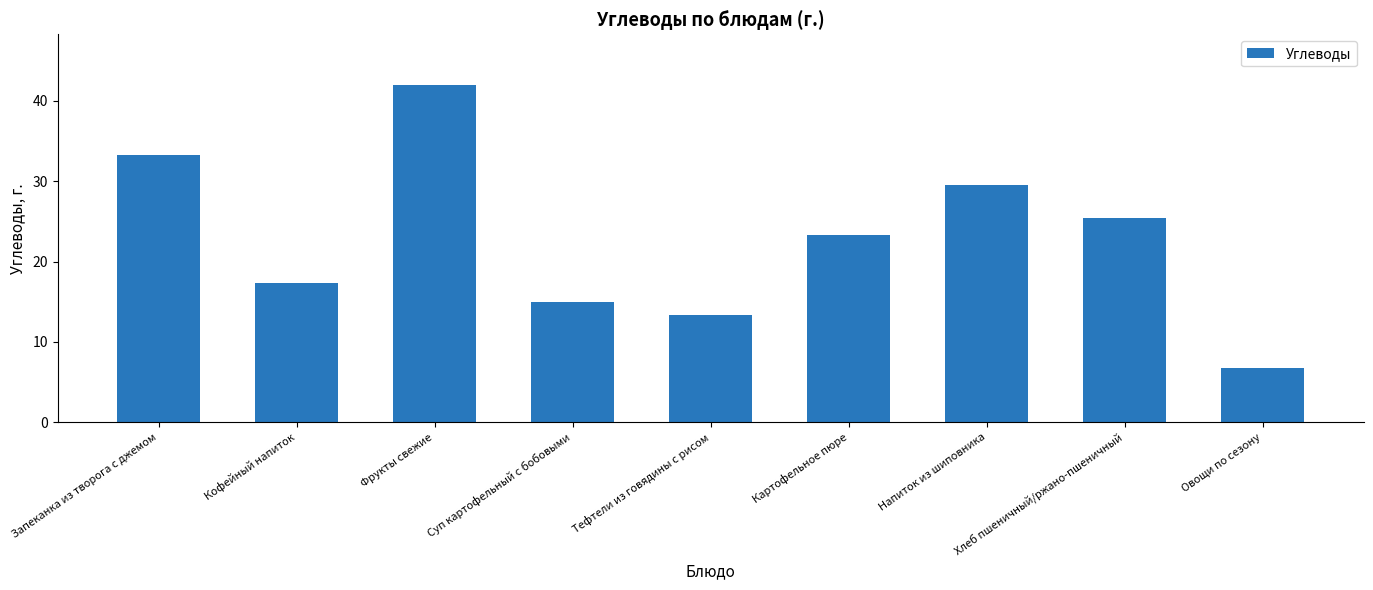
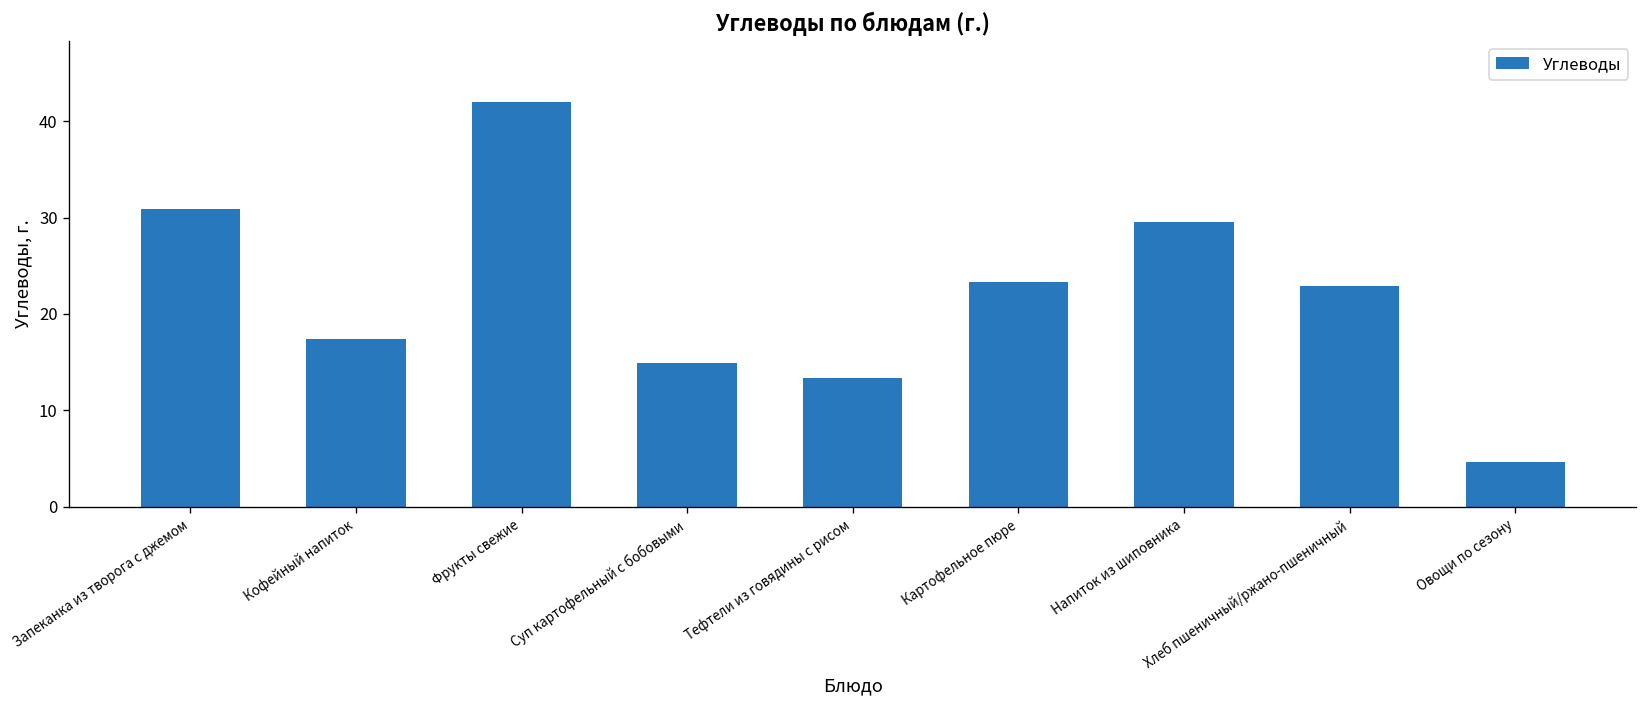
Запеканка из творога с джемом: 33 -> 31
Хлеб пшеничный/ржано-пшеничный: 25 -> 23
Овощи по сезону: 7 -> 5
